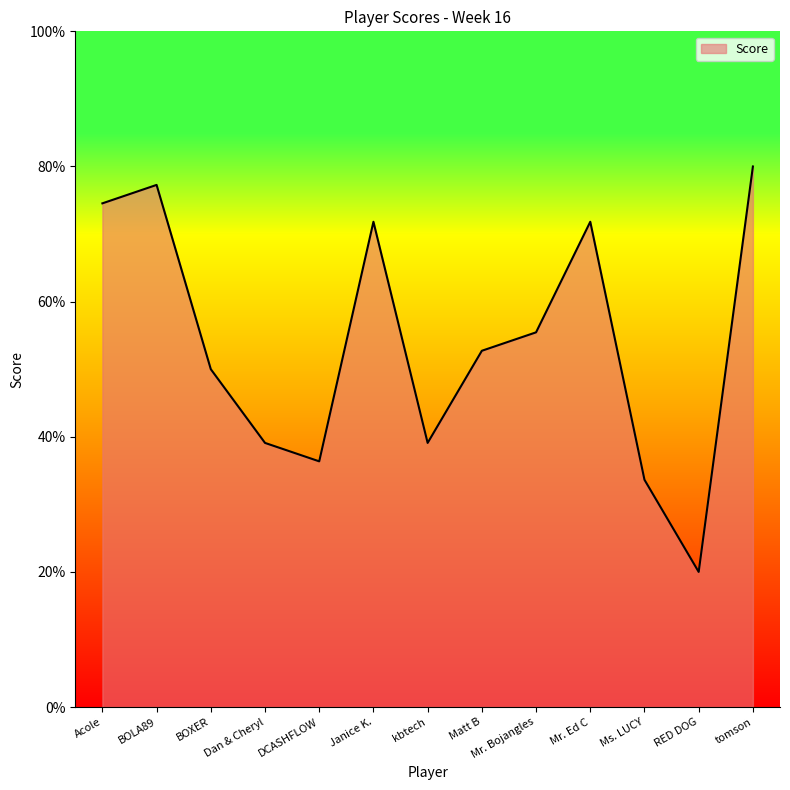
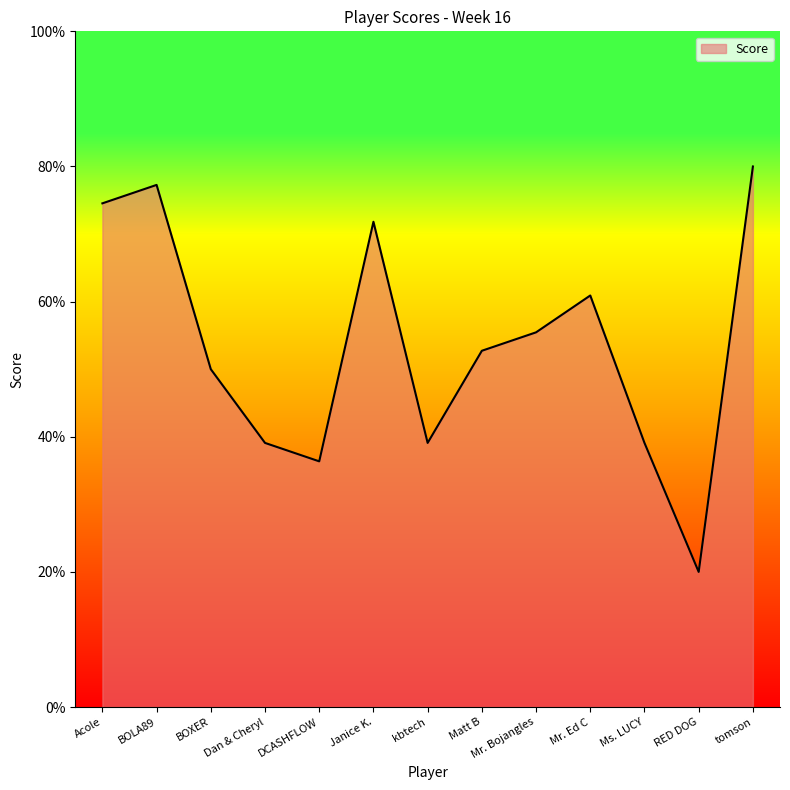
Mr. Ed C: 72% -> 61%
Ms. LUCY: 34% -> 39%
